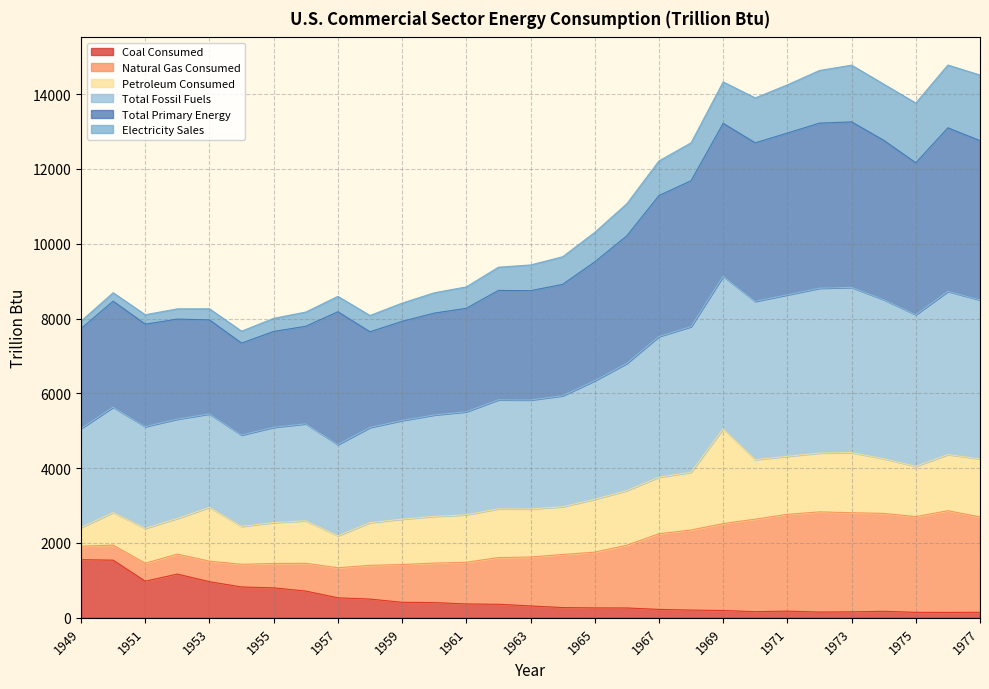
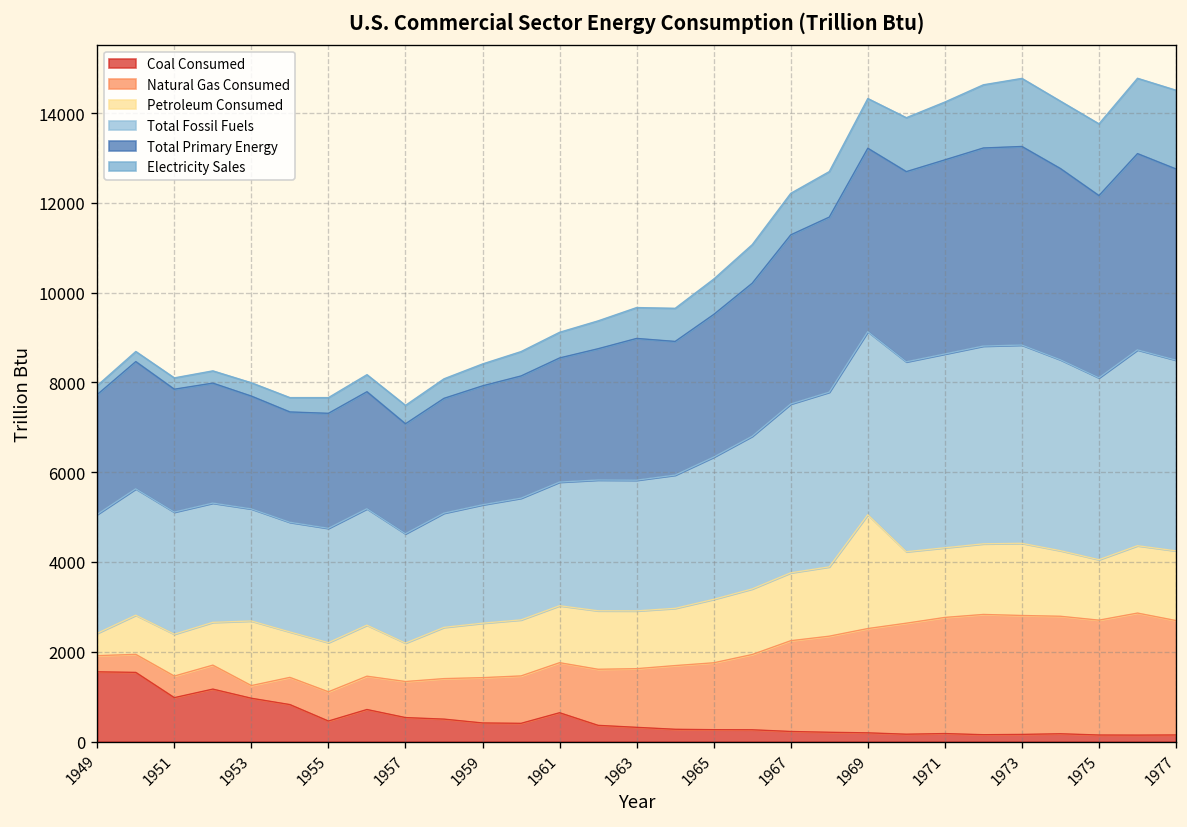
Natural Gas Consumed, 1953: 500 -> 300
Coal Consumed, 1955: 800 -> 500
Total Primary Energy, 1957: 3600 -> 2400
Coal Consumed, 1961: 400 -> 600
Total Primary Energy, 1963: 2900 -> 3200
